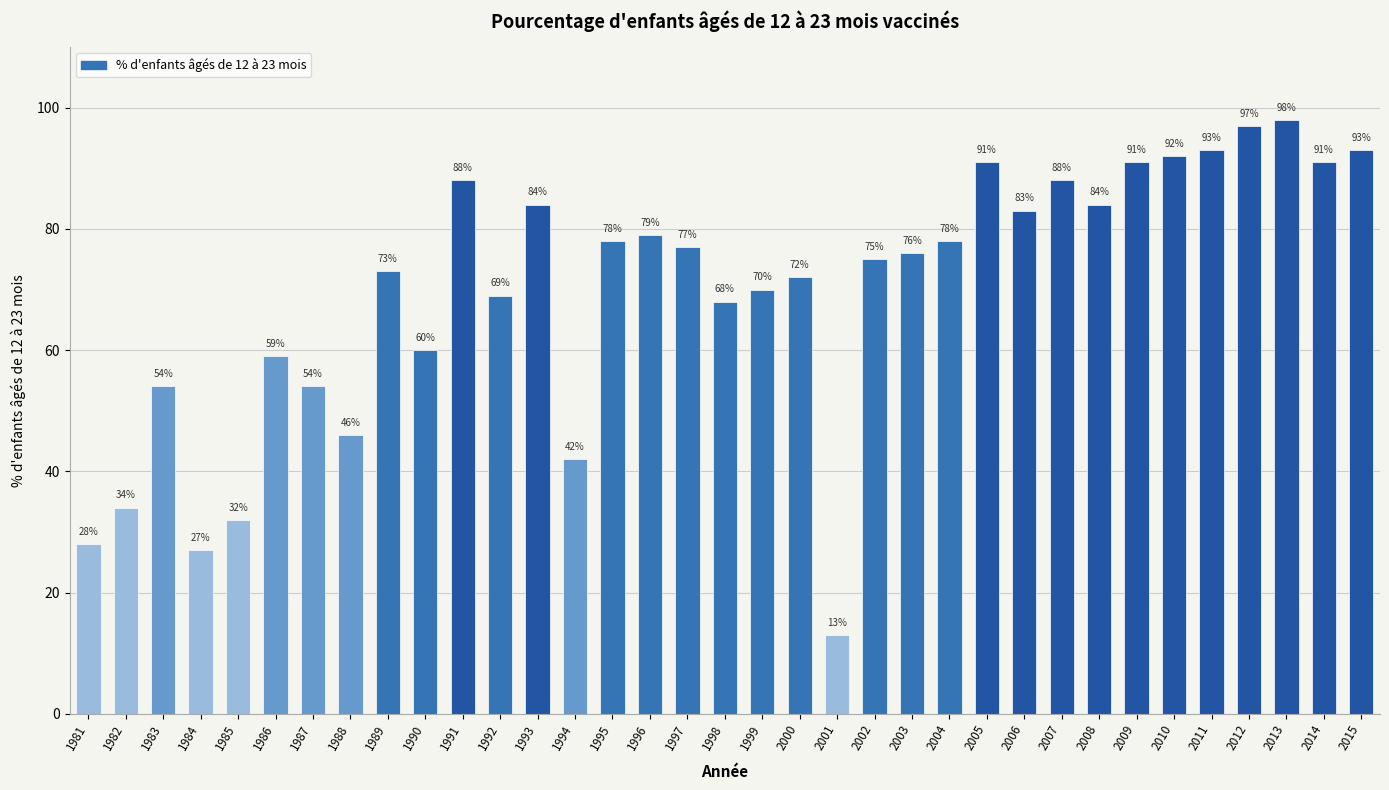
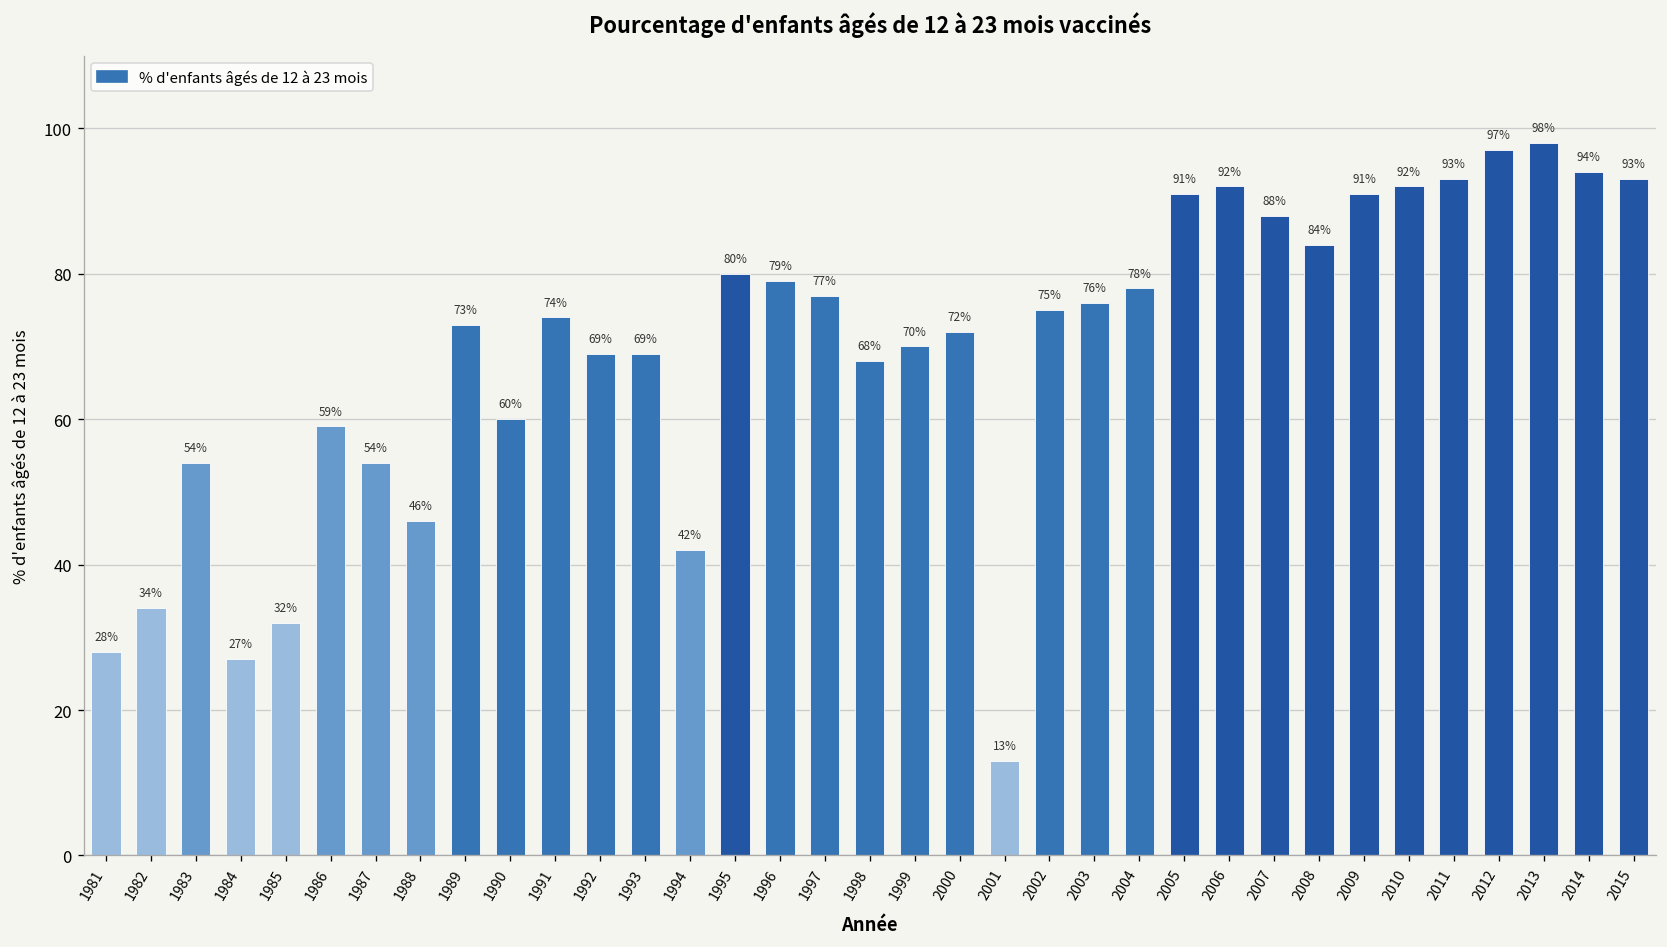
1991: 88% -> 74%
1993: 84% -> 69%
1995: 78% -> 80%
2006: 83% -> 92%
2014: 91% -> 94%
